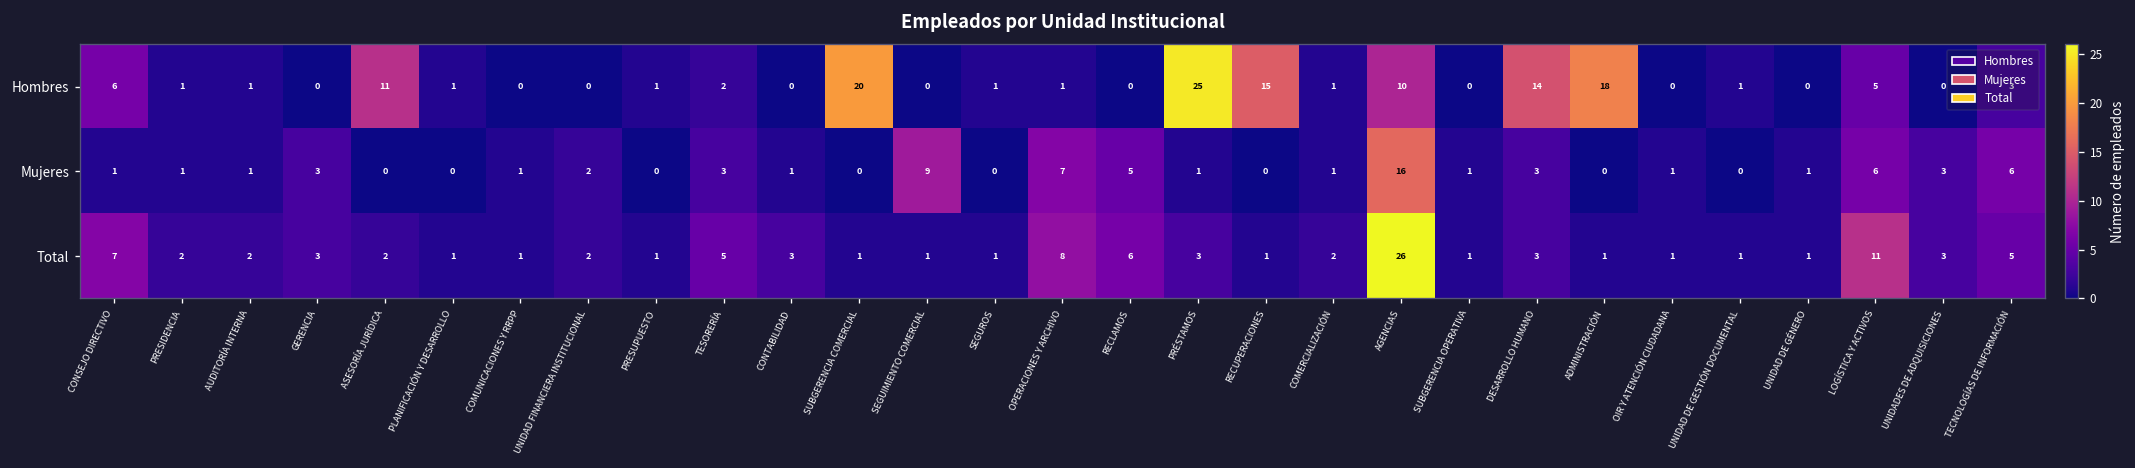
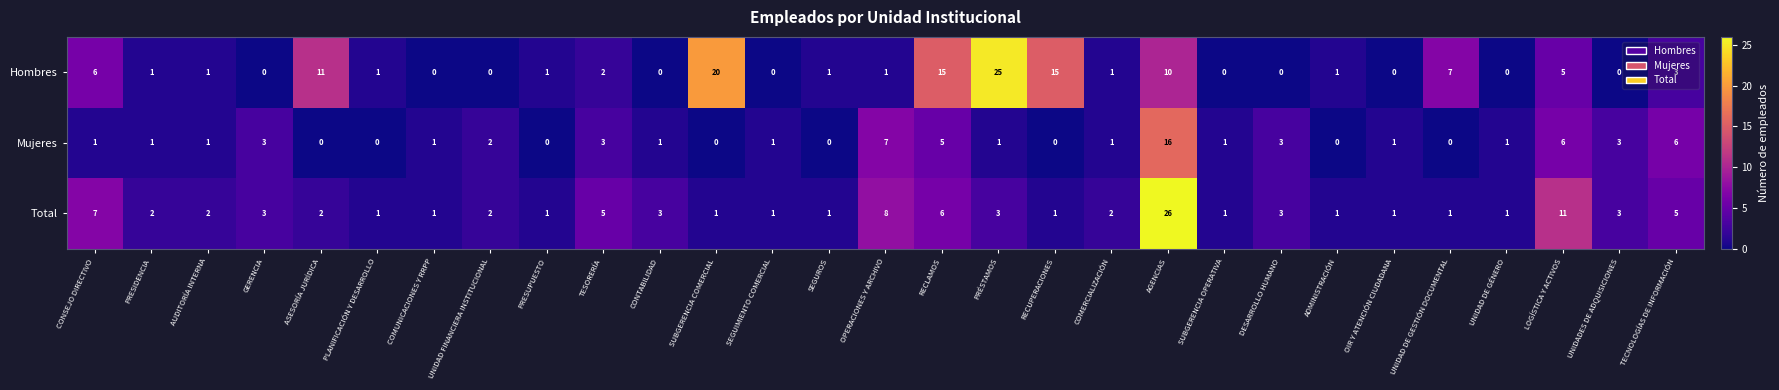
Hombres, RECLAMOS: 0 -> 15
Hombres, DESARROLLO HUMANO: 14 -> 0
Hombres, ADMINISTRACIÓN: 18 -> 1
Hombres, UNIDAD DE GESTIÓN DOCUMENTAL: 1 -> 7
Mujeres, SEGUIMIENTO COMERCIAL: 9 -> 1
